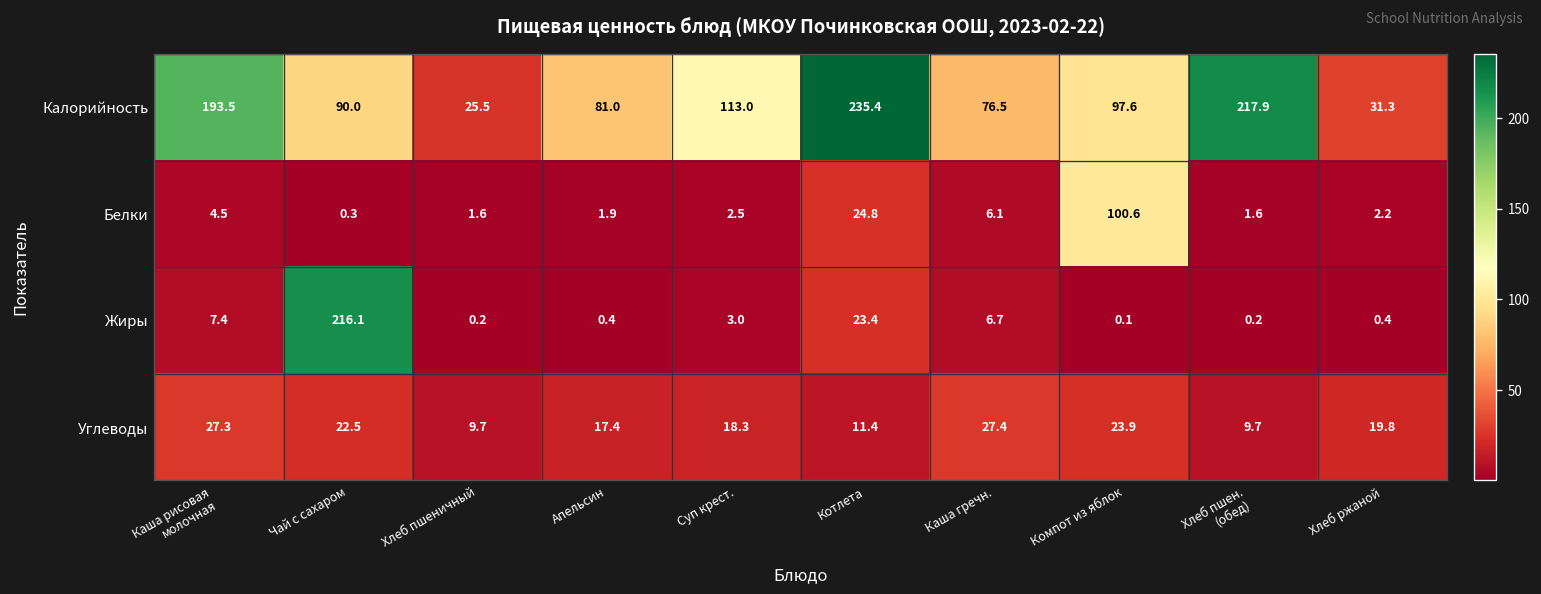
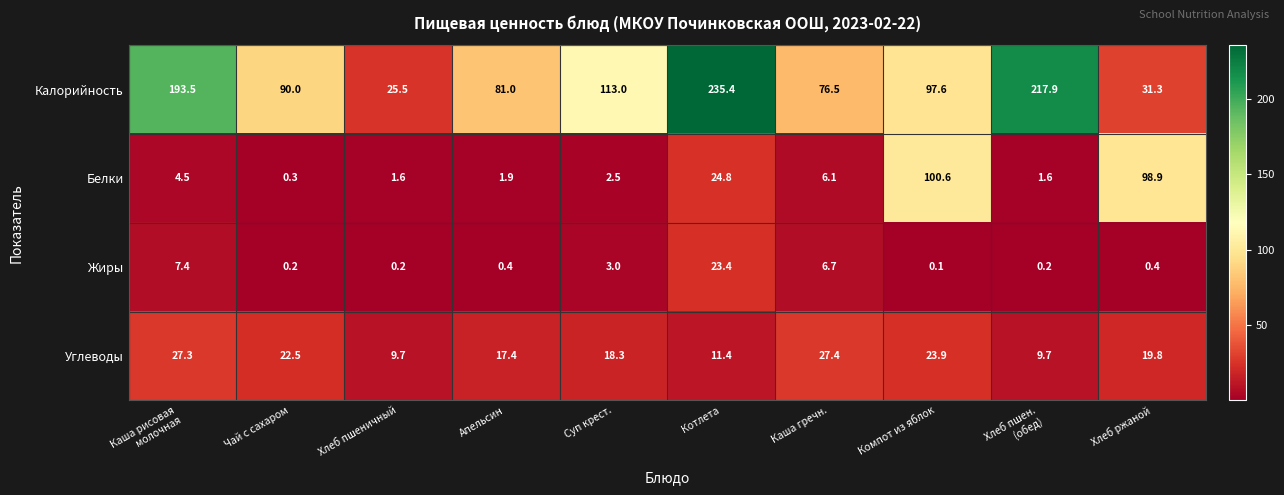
Белки, Хлеб ржаной: 2.2 -> 98.9
Жиры, Чай с сахаром: 216.1 -> 0.2
